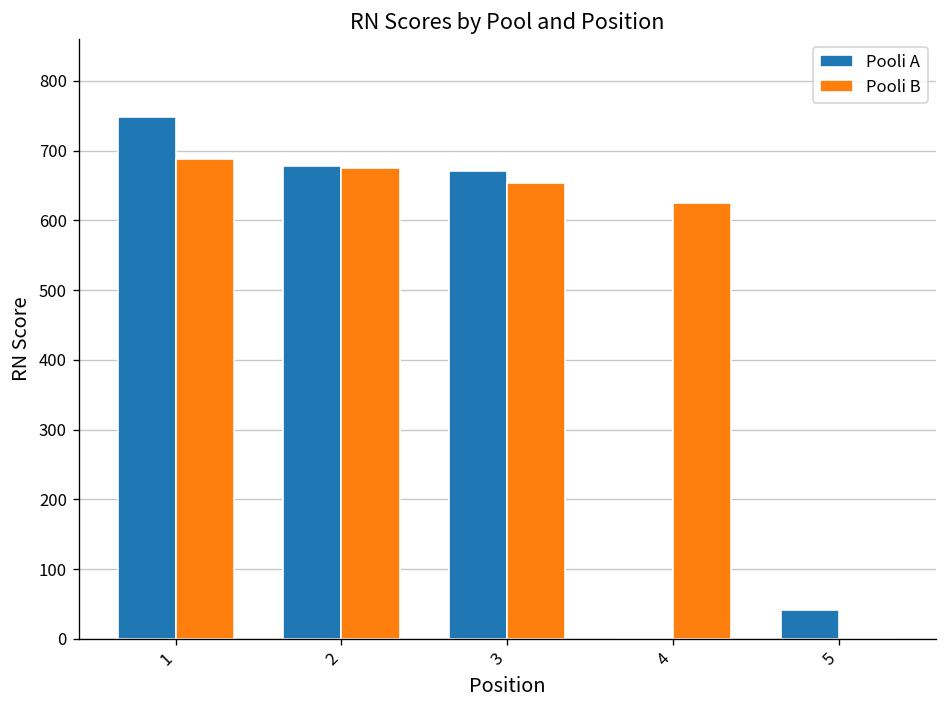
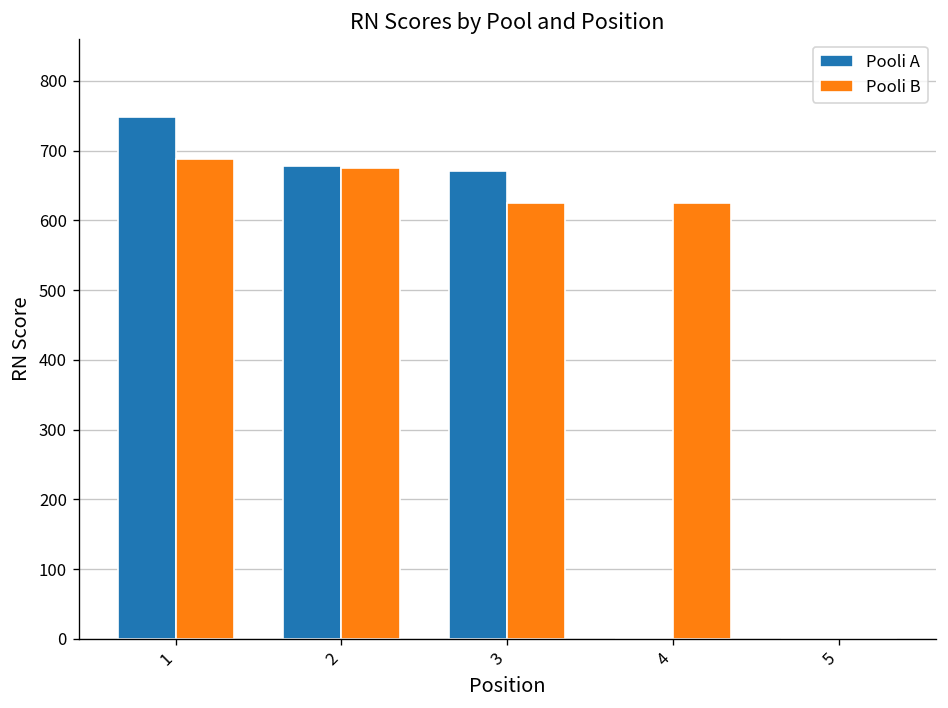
Pooli B, 3: 650 -> 630
Pooli A, 5: 40 -> 0
